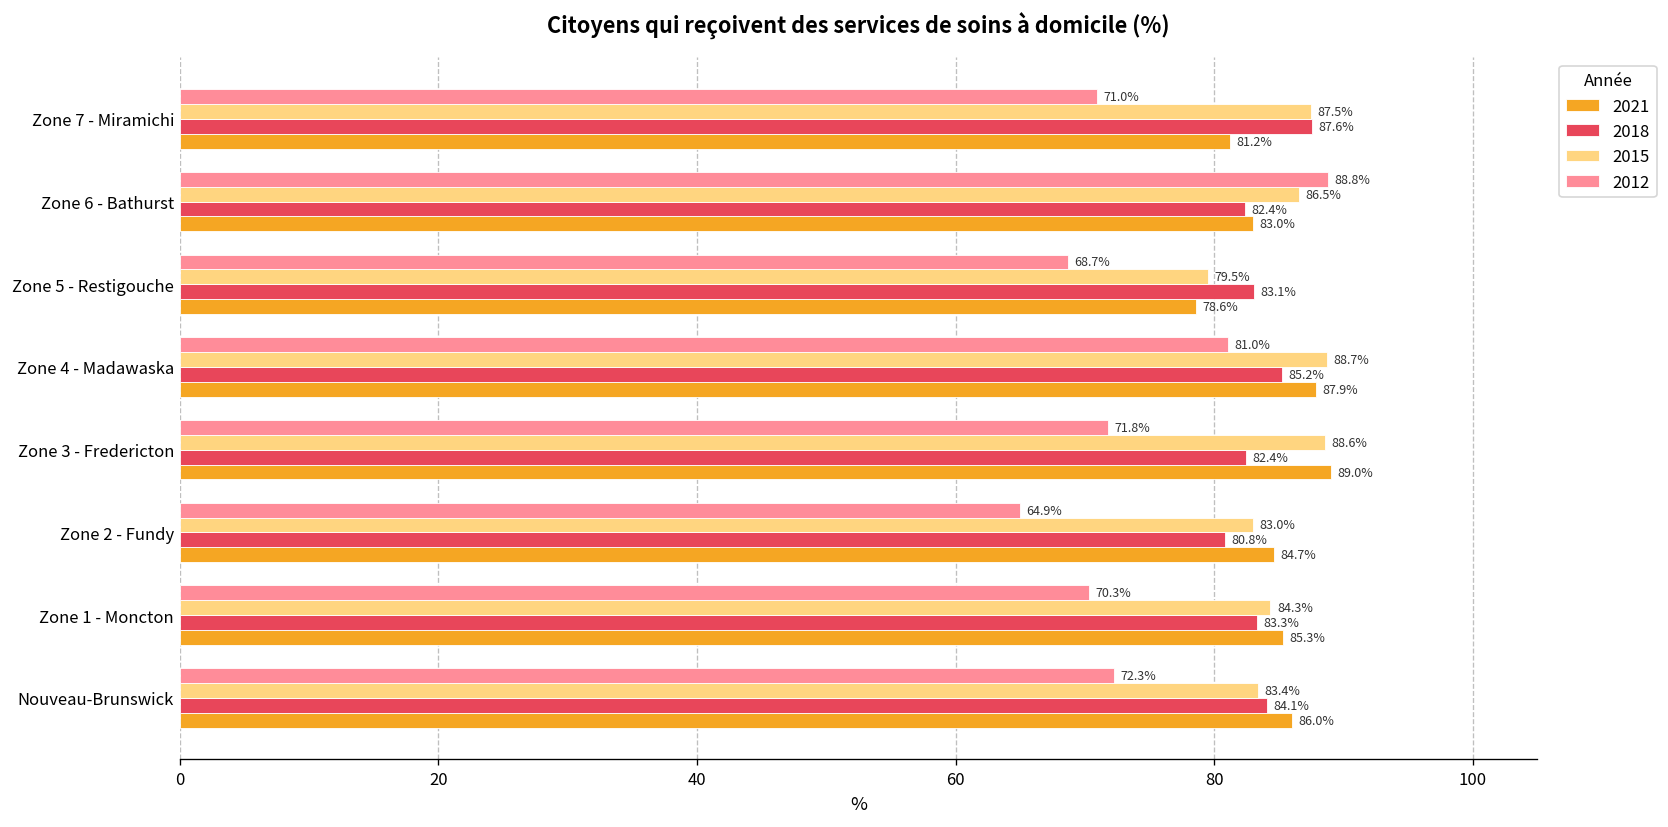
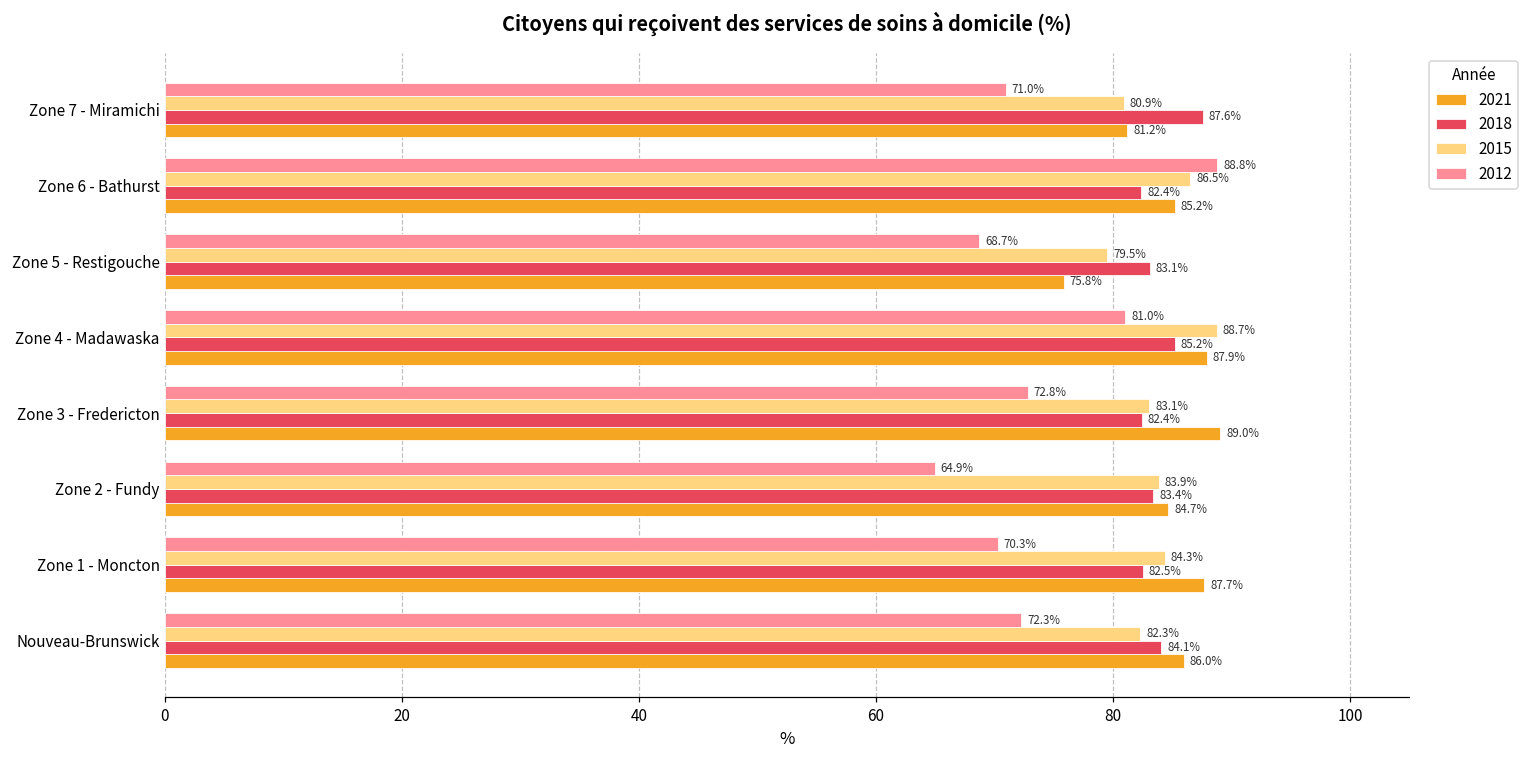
2015, Zone 7 - Miramichi: 87.5% -> 80.9%
2021, Zone 6 - Bathurst: 83.0% -> 85.2%
2021, Zone 5 - Restigouche: 78.6% -> 75.8%
2012, Zone 3 - Fredericton: 71.8% -> 72.8%
2015, Zone 3 - Fredericton: 88.6% -> 83.1%
2015, Zone 2 - Fundy: 83.0% -> 83.9%
2018, Zone 2 - Fundy: 80.8% -> 83.4%
2018, Zone 1 - Moncton: 83.3% -> 82.5%
2021, Zone 1 - Moncton: 85.3% -> 87.7%
2015, Nouveau-Brunswick: 83.4% -> 82.3%
